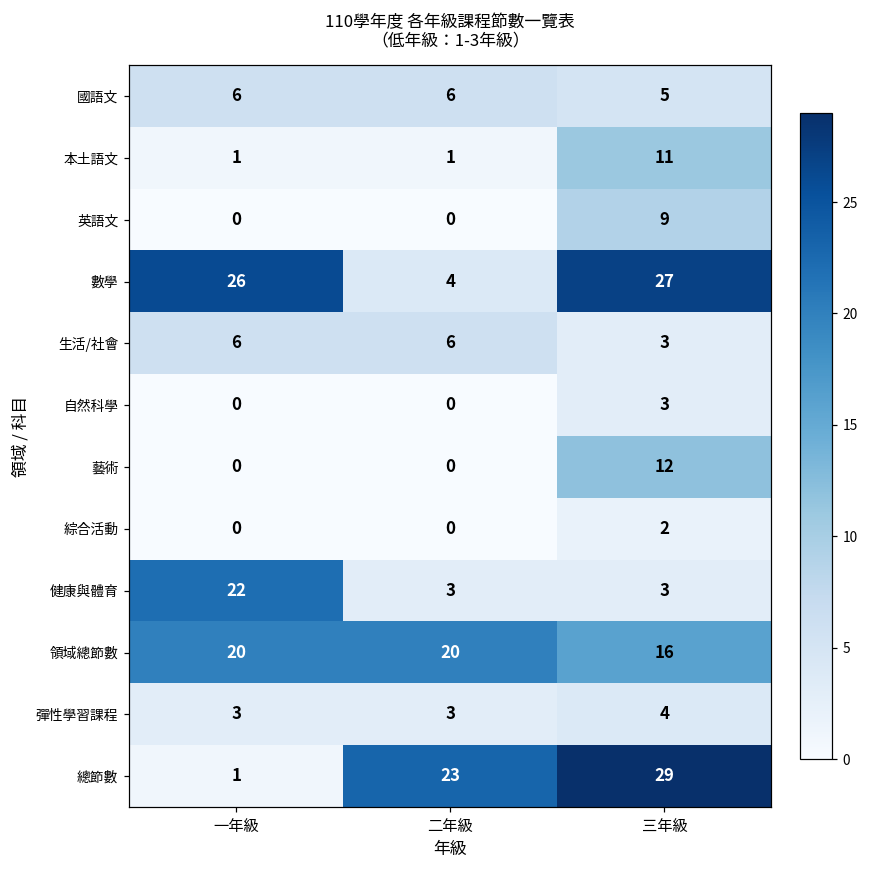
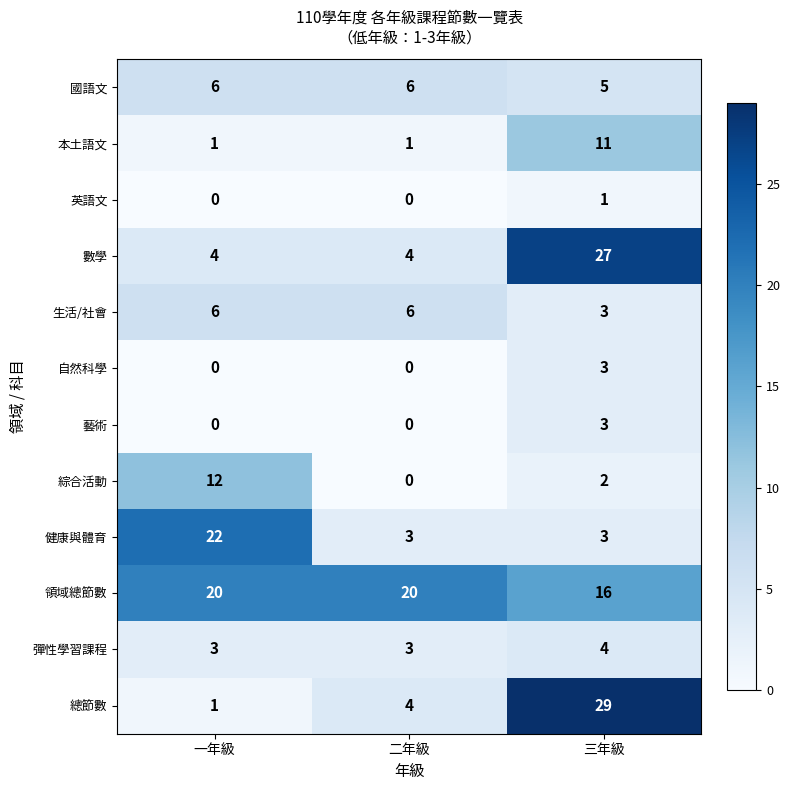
英語文, 三年級: 9 -> 1
數學, 一年級: 26 -> 4
藝術, 三年級: 12 -> 3
綜合活動, 一年級: 0 -> 12
總節數, 二年級: 23 -> 4
